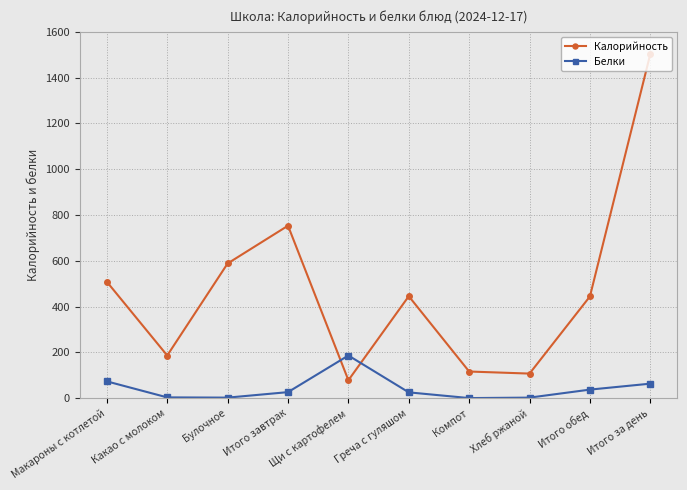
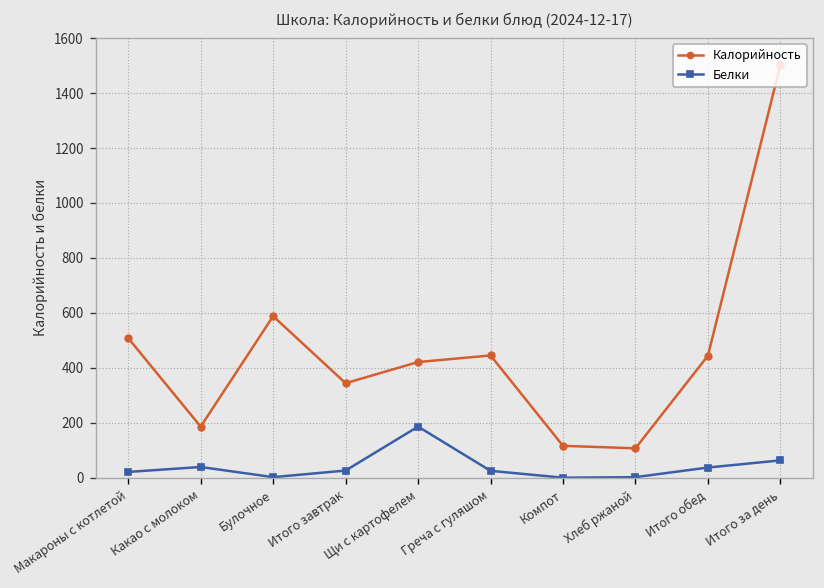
Белки, Макароны с котлетой: 70 -> 20
Белки, Какао с молоком: 0 -> 40
Калорийность, Итого завтрак: 750 -> 340
Калорийность, Щи с картофелем: 80 -> 420
